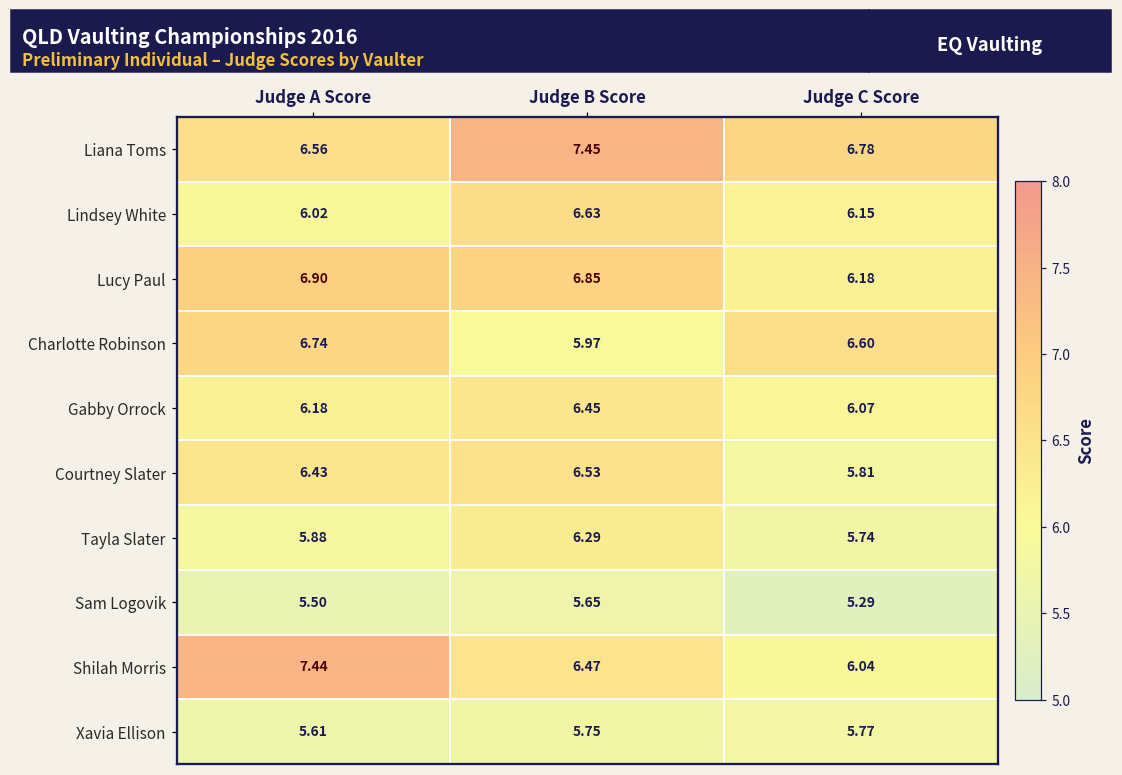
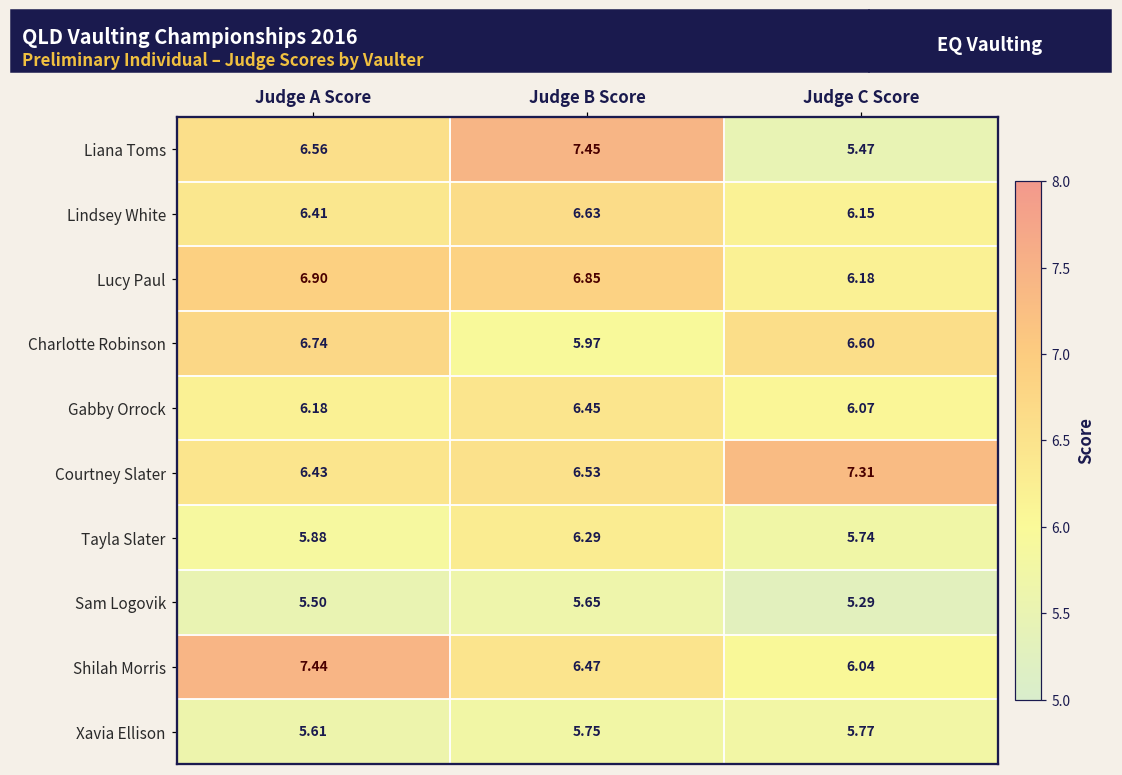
Liana Toms, Judge C Score: 6.78 -> 5.47
Lindsey White, Judge A Score: 6.02 -> 6.41
Courtney Slater, Judge C Score: 5.81 -> 7.31
